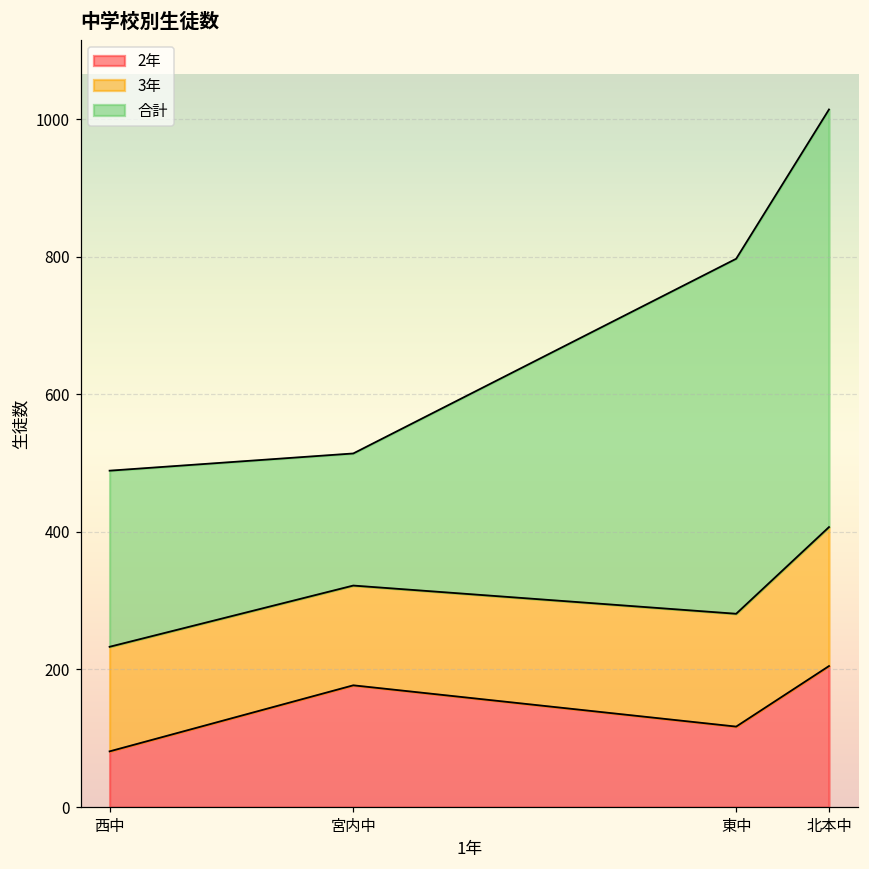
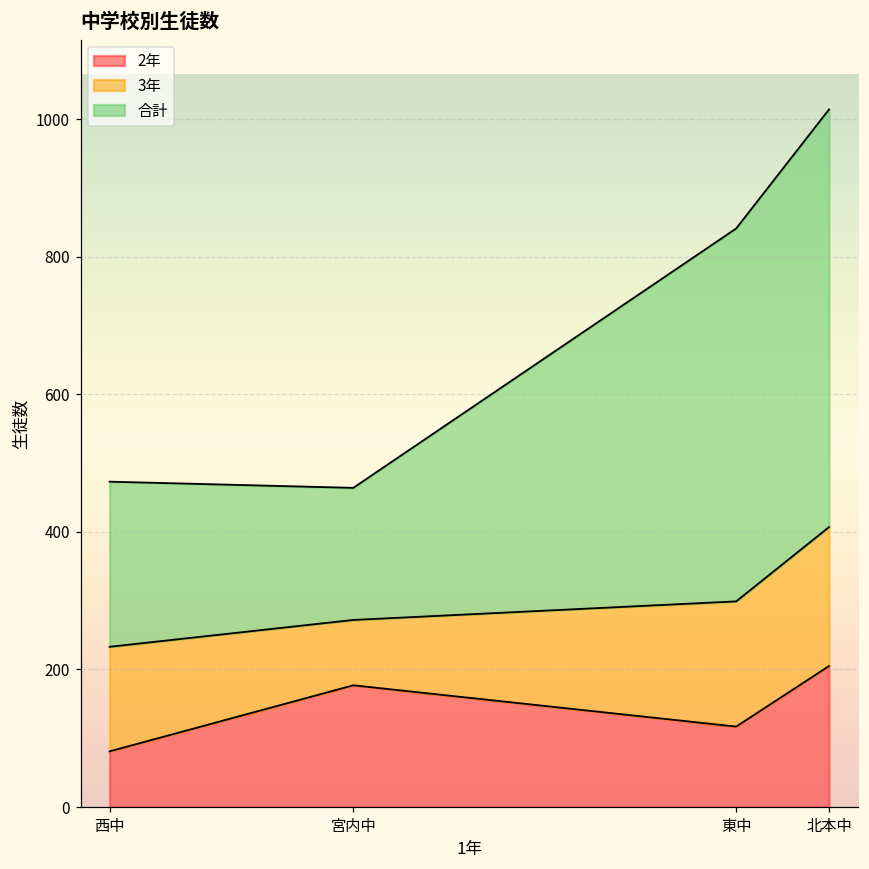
合計, 西中: 260 -> 240
3年, 宮内中: 150 -> 100
3年, 東中: 160 -> 180
合計, 東中: 520 -> 540
